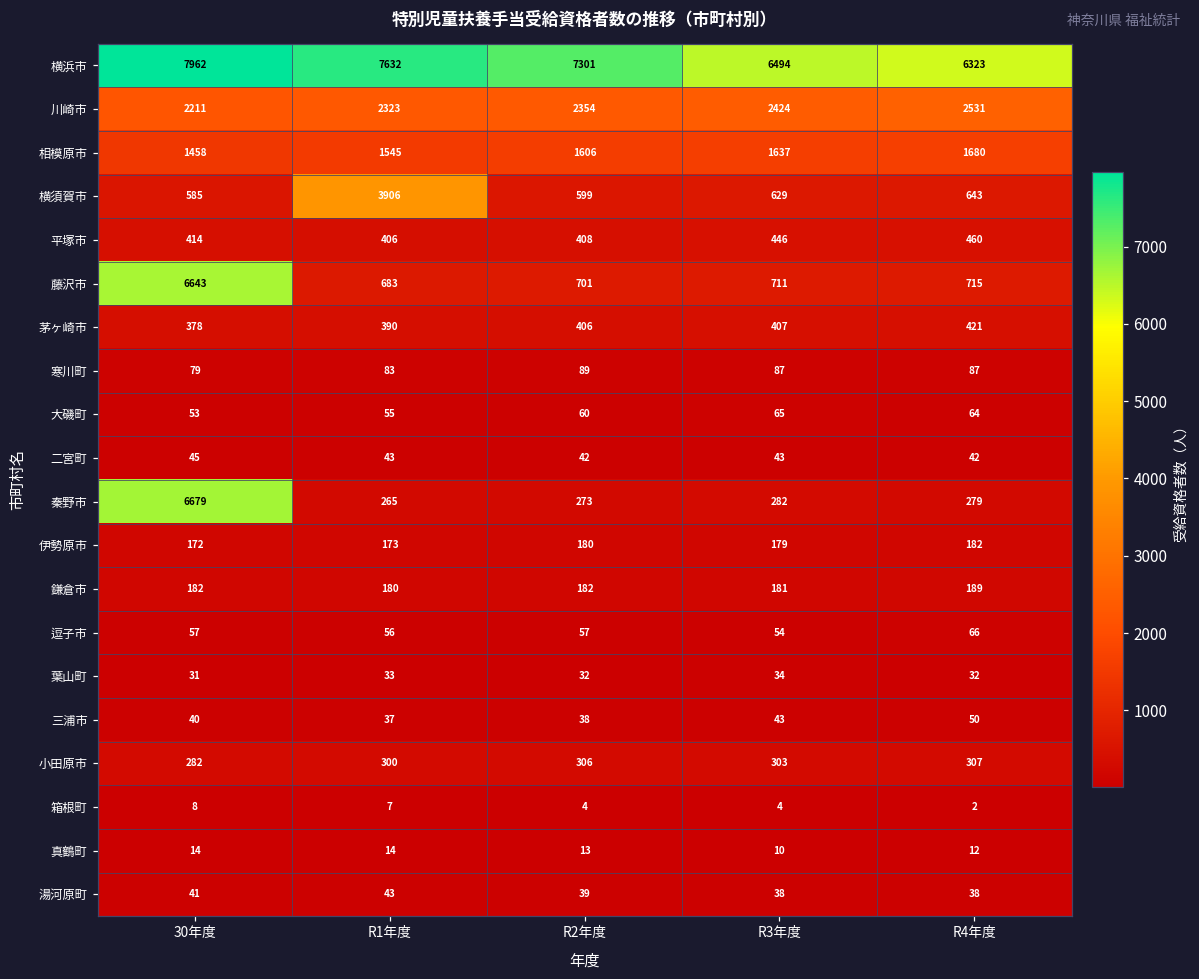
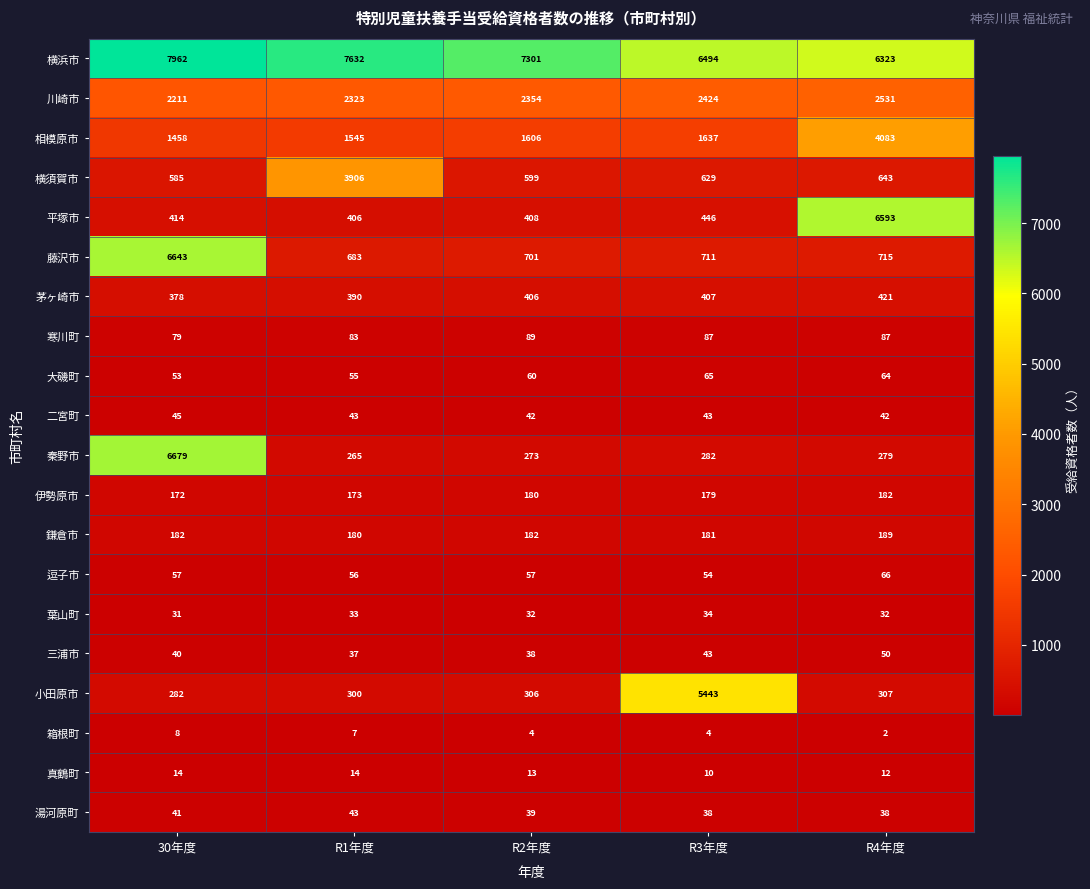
相模原市, R4年度: 1680 -> 4083
平塚市, R4年度: 460 -> 6593
小田原市, R3年度: 303 -> 5443
